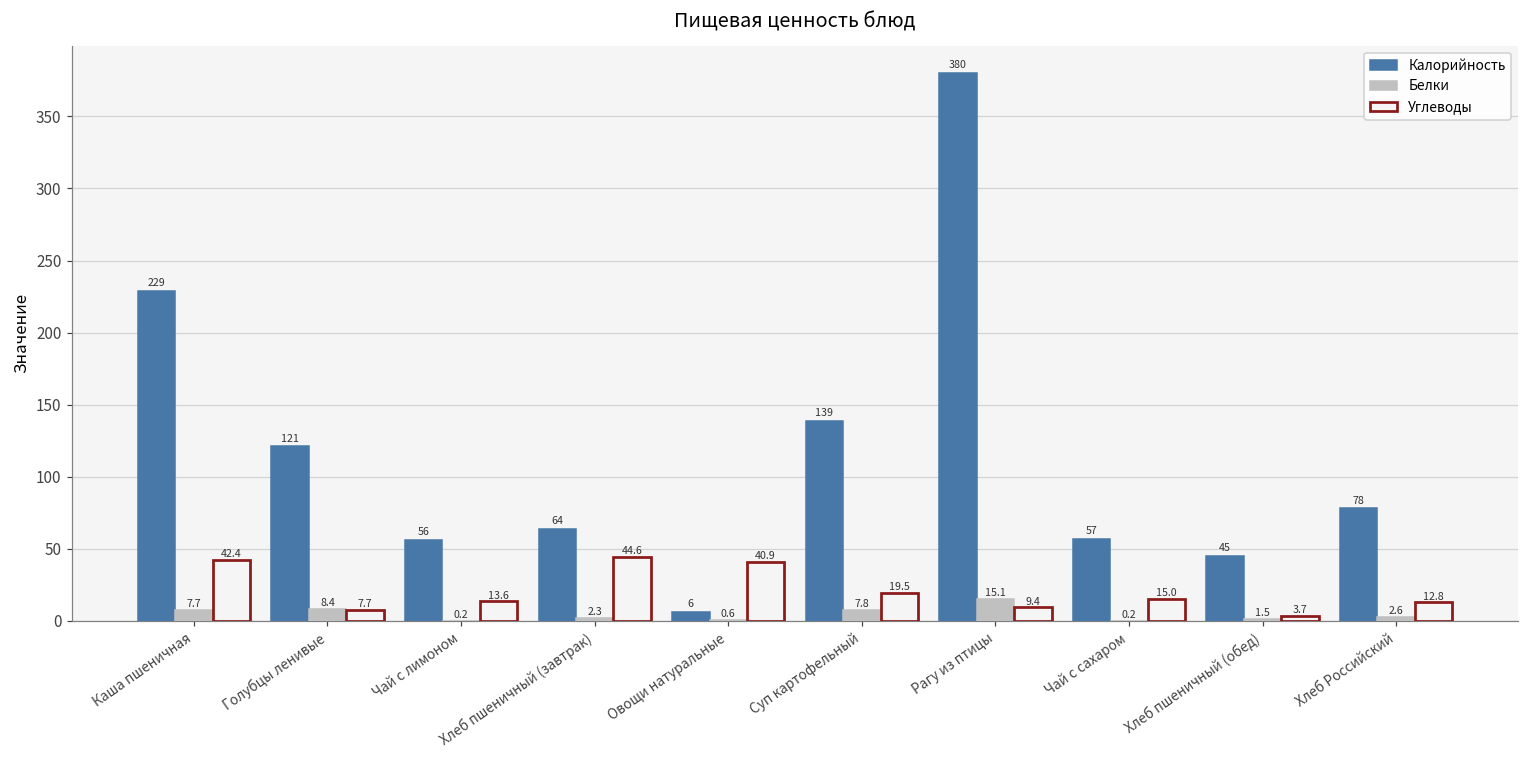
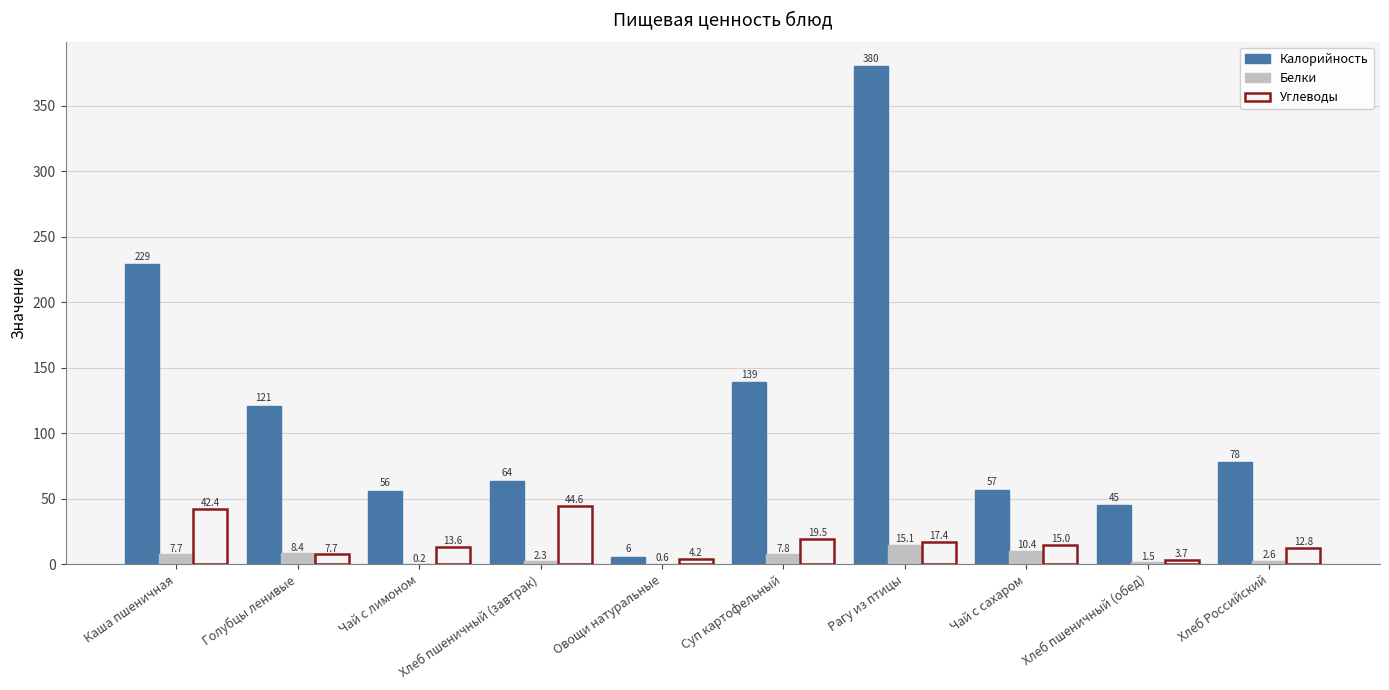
Углеводы, Овощи натуральные: 40.9 -> 4.2
Углеводы, Рагу из птицы: 9.4 -> 17.4
Белки, Чай с сахаром: 0.2 -> 10.4
